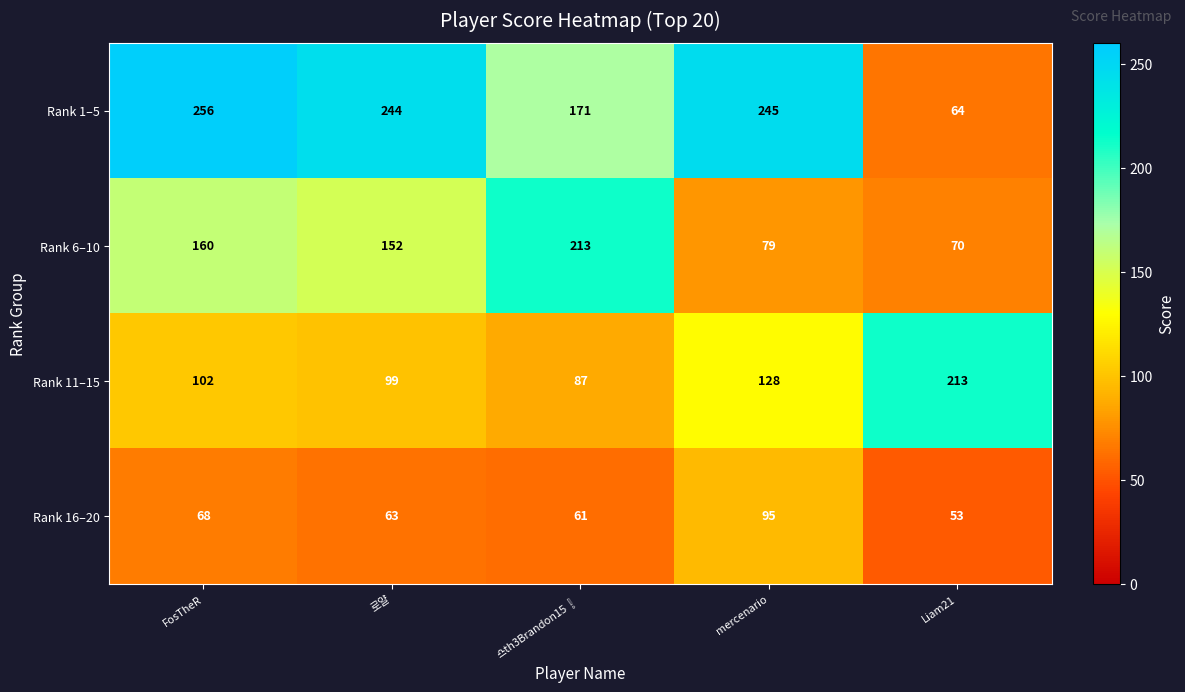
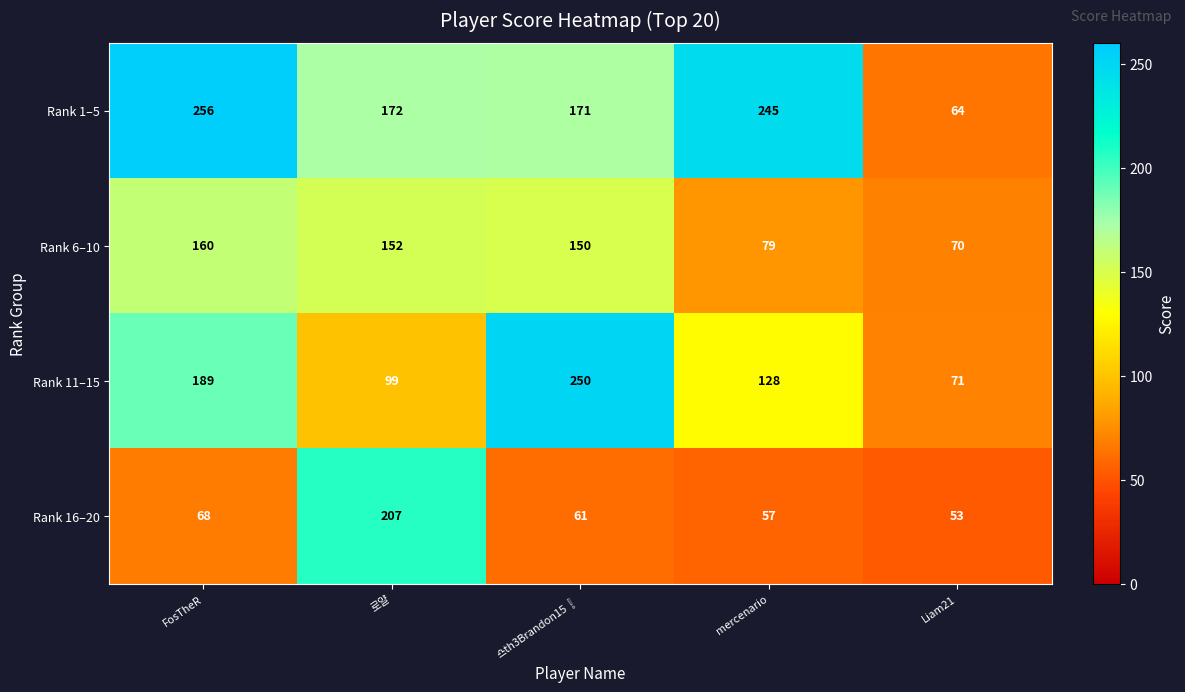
Rank 1–5, 로얄: 244 -> 172
Rank 6–10, ♎th3Brandon15❕: 213 -> 150
Rank 11–15, FosTheR: 102 -> 189
Rank 11–15, ♎th3Brandon15❕: 87 -> 250
Rank 11–15, Liam21: 213 -> 71
Rank 16–20, 로얄: 63 -> 207
Rank 16–20, mercenario: 95 -> 57
